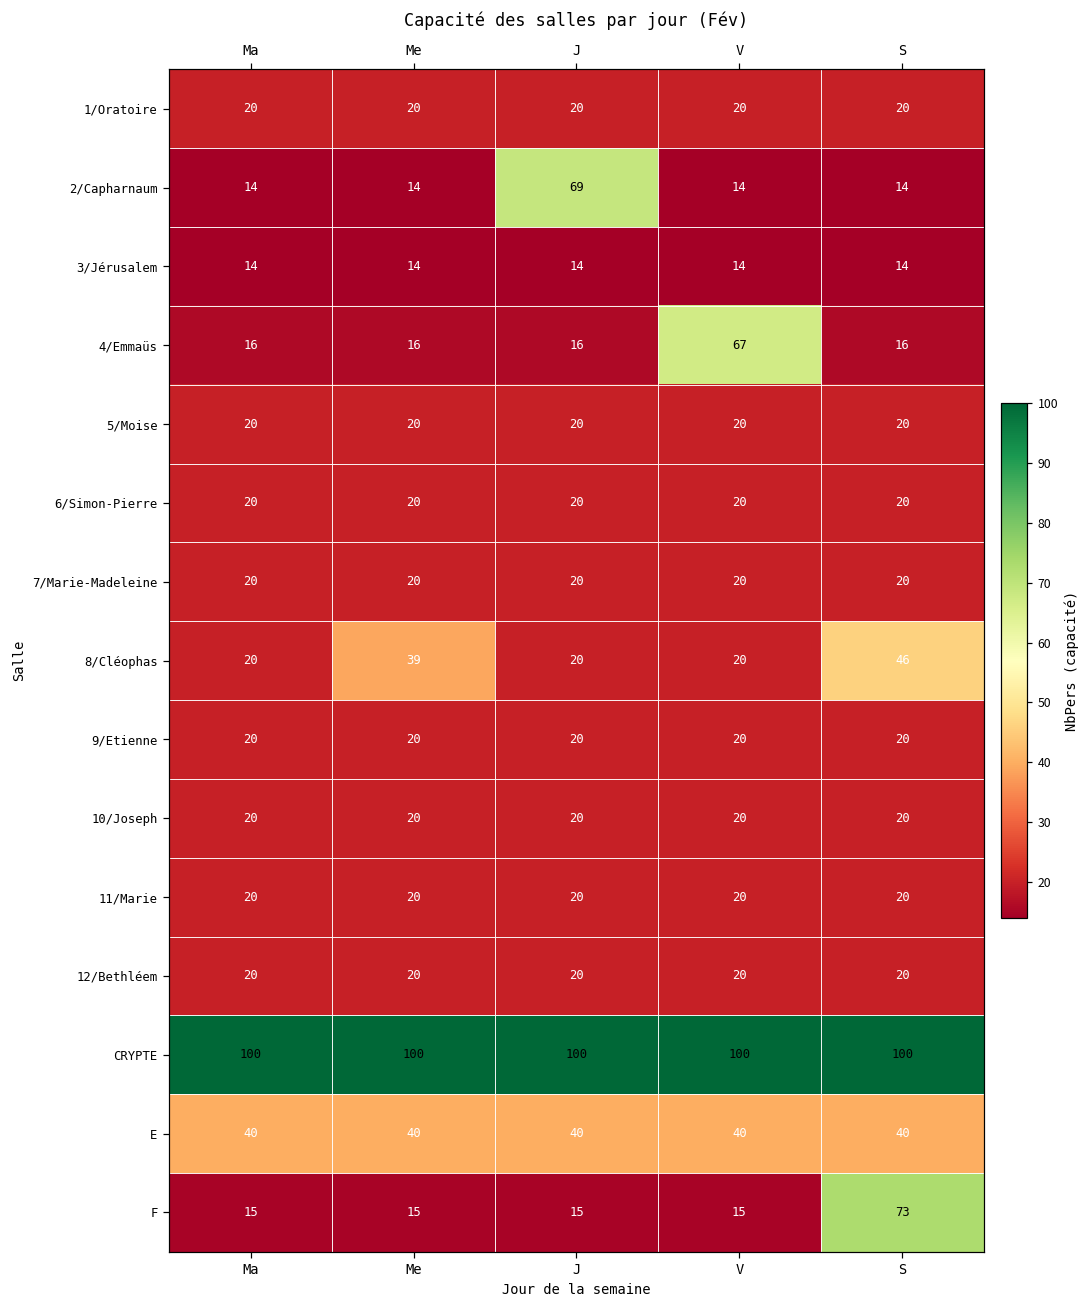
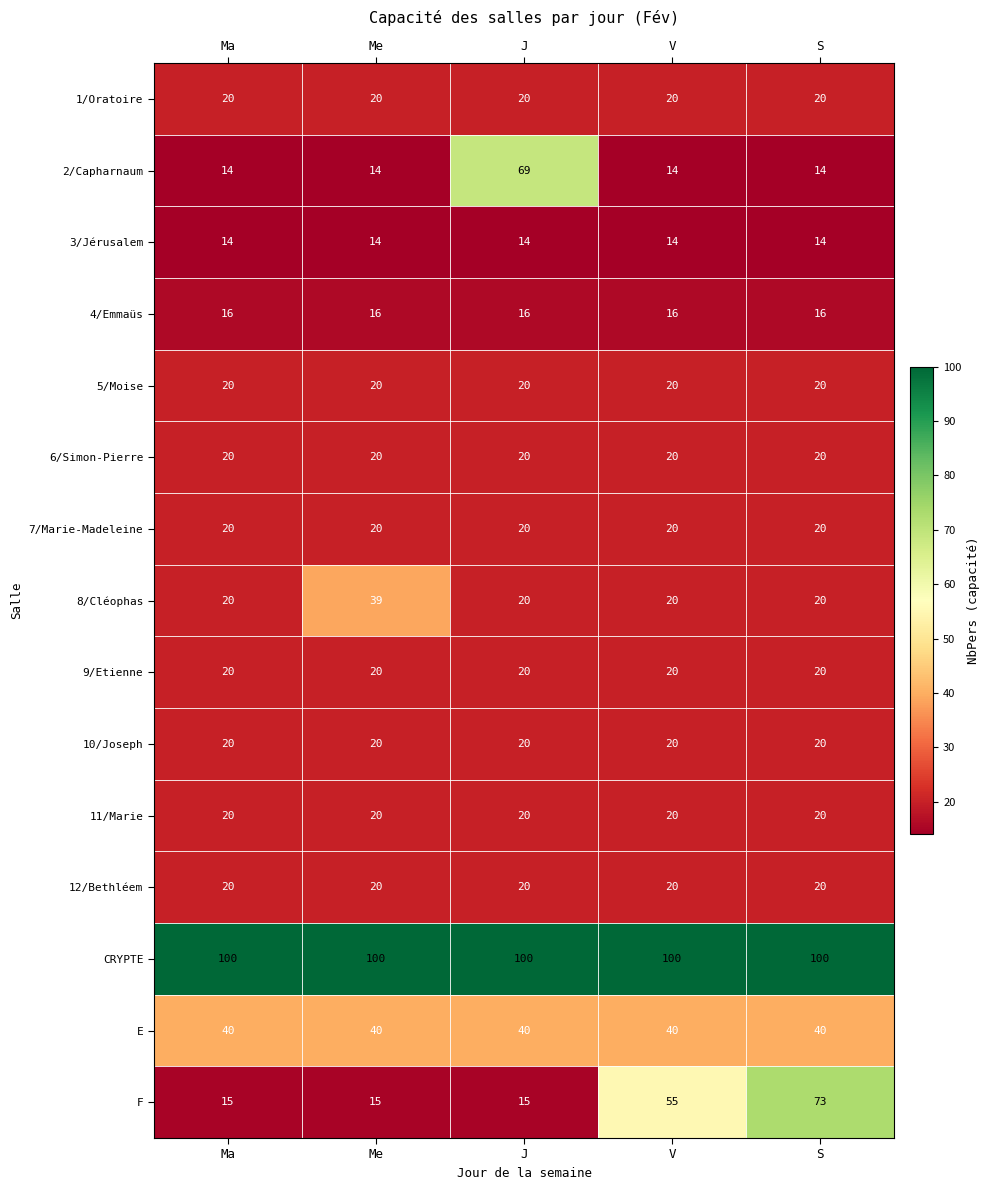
4/Emmaüs, V: 67 -> 16
8/Cléophas, S: 46 -> 20
F, V: 15 -> 55
